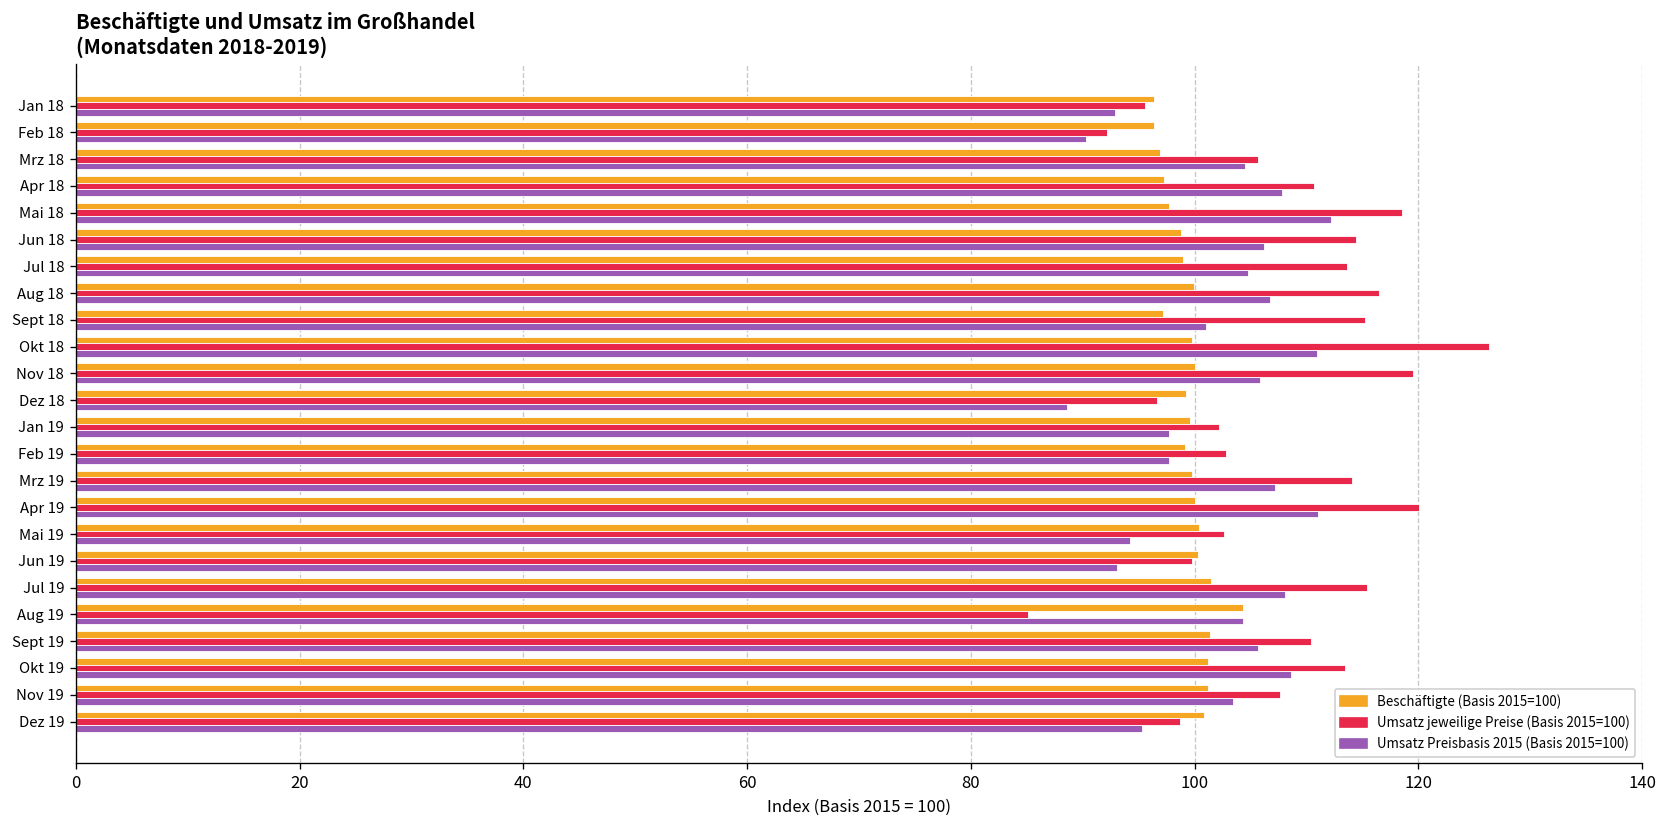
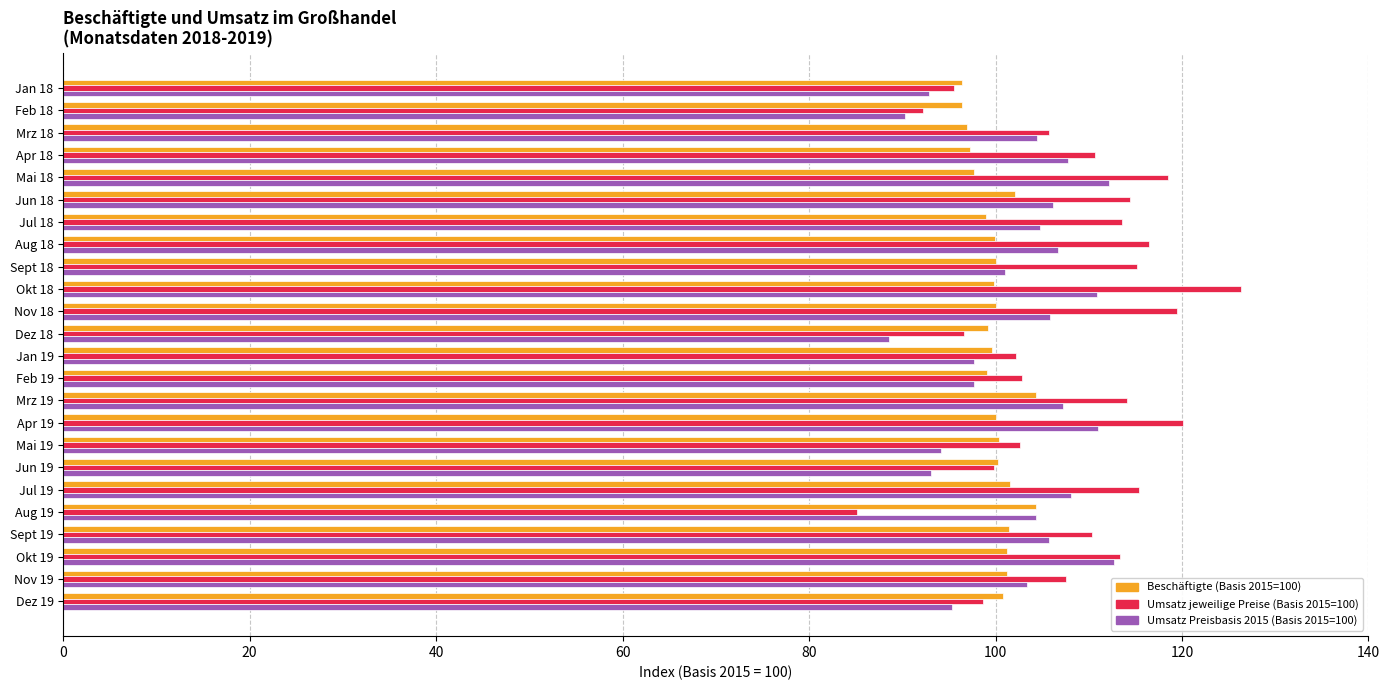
Beschäftigte (Basis 2015=100), Jun 18: 99 -> 102
Beschäftigte (Basis 2015=100), Sept 18: 97 -> 100
Beschäftigte (Basis 2015=100), Mrz 19: 100 -> 104
Umsatz Preisbasis 2015 (Basis 2015=100), Okt 19: 109 -> 113
